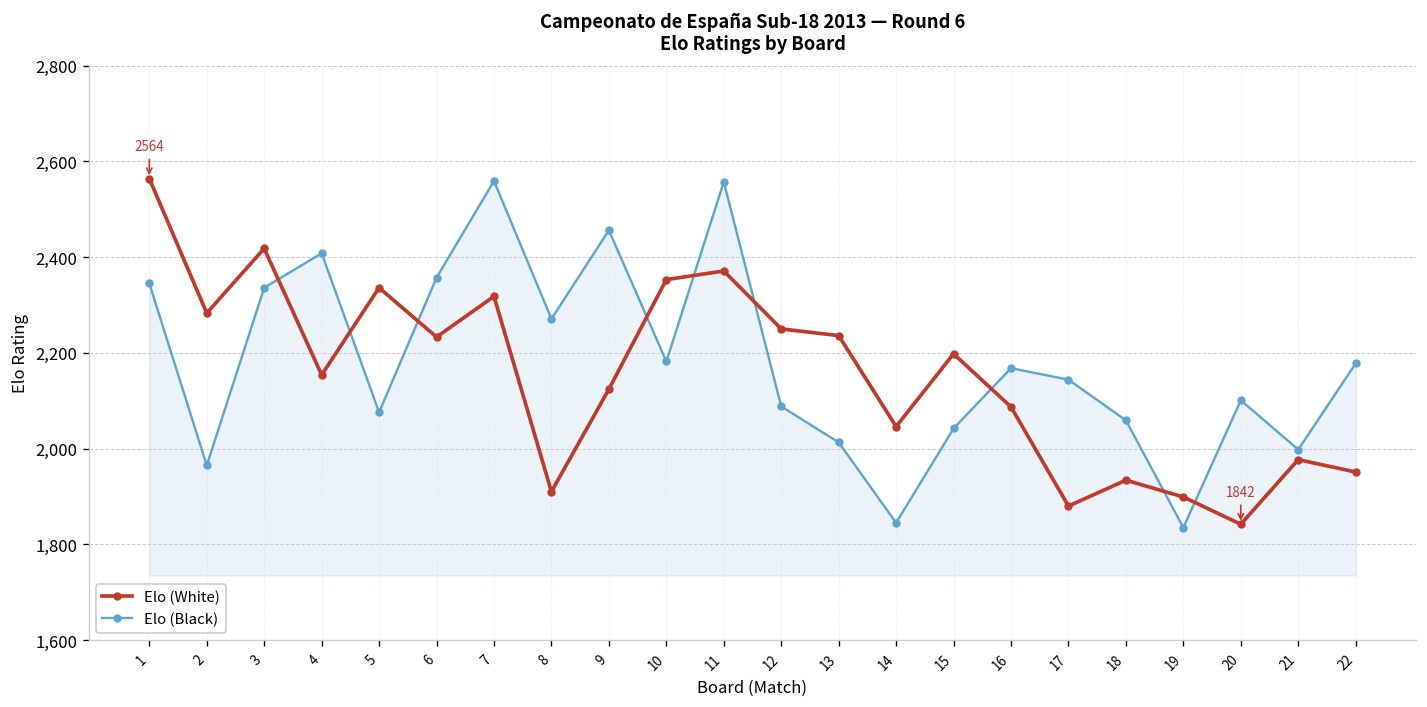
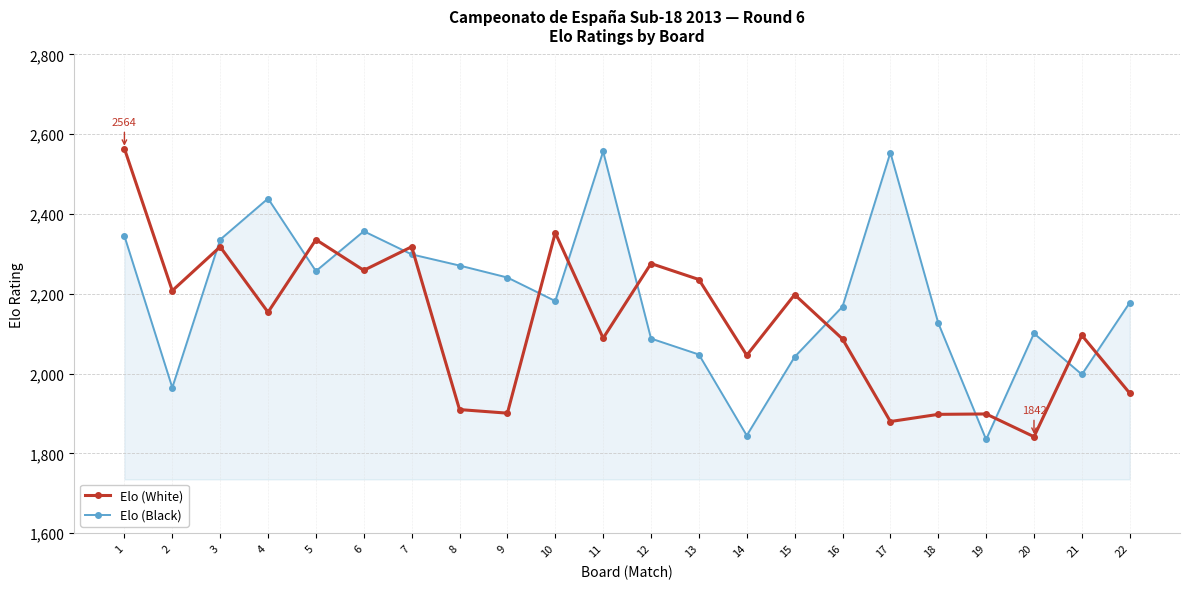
Elo (White), 2: 2,280 -> 2,210
Elo (White), 3: 2,420 -> 2,320
Elo (Black), 4: 2,410 -> 2,440
Elo (Black), 5: 2,080 -> 2,260
Elo (White), 6: 2,230 -> 2,260
Elo (Black), 7: 2,560 -> 2,300
Elo (White), 9: 2,120 -> 1,900
Elo (Black), 9: 2,460 -> 2,240
Elo (White), 11: 2,370 -> 2,090
Elo (White), 12: 2,250 -> 2,280
Elo (Black), 13: 2,010 -> 2,050
Elo (Black), 17: 2,140 -> 2,550
Elo (White), 18: 1,930 -> 1,900
Elo (Black), 18: 2,060 -> 2,130
Elo (White), 21: 1,980 -> 2,100
